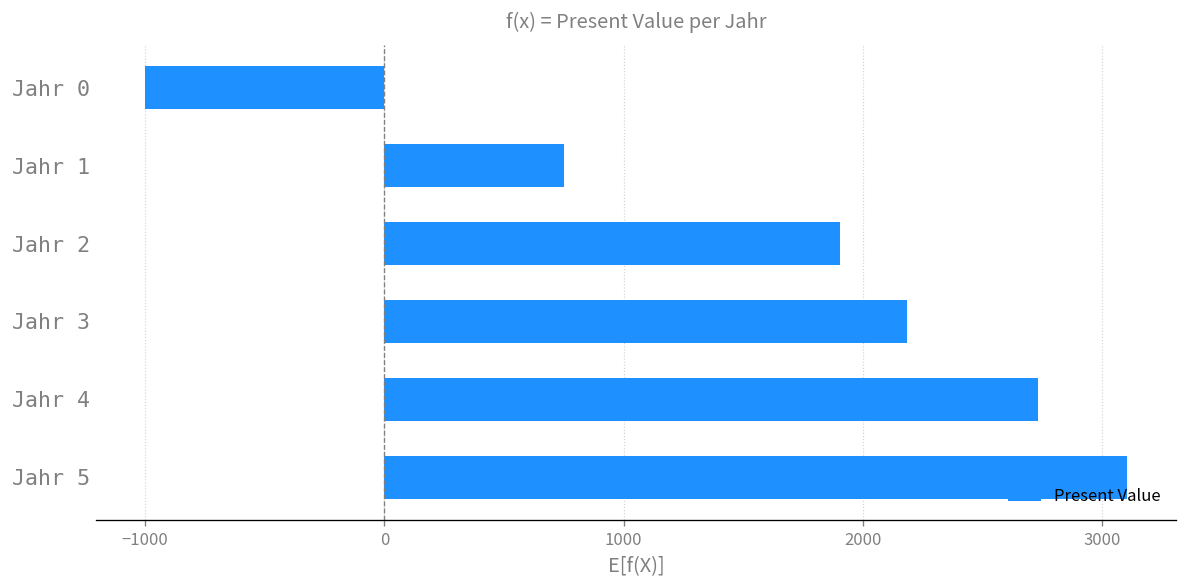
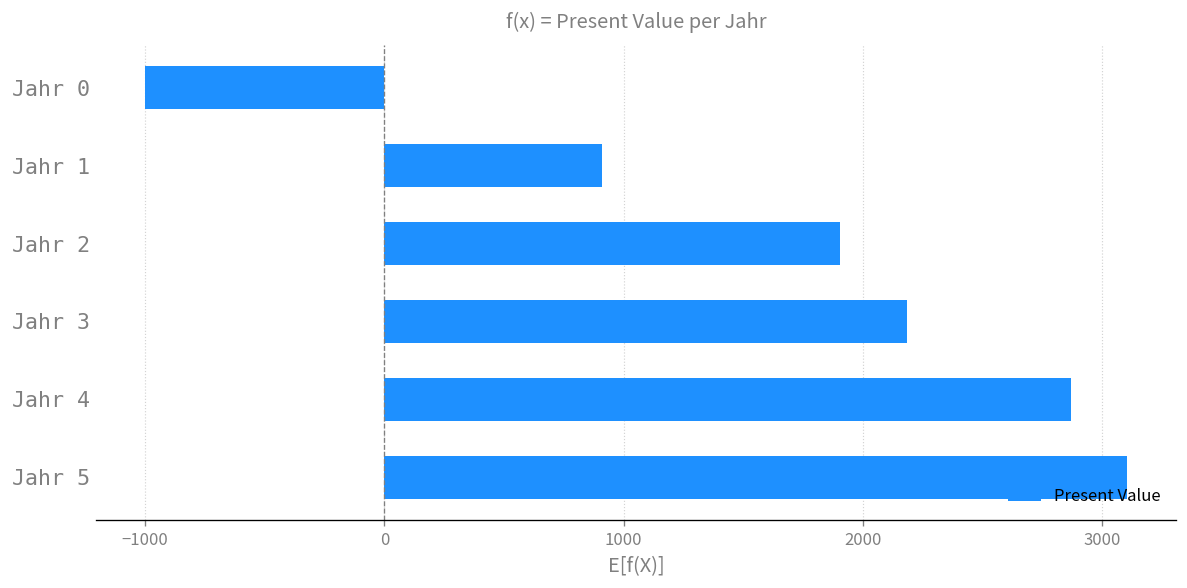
Jahr 1: 750 -> 910
Jahr 4: 2730 -> 2870
